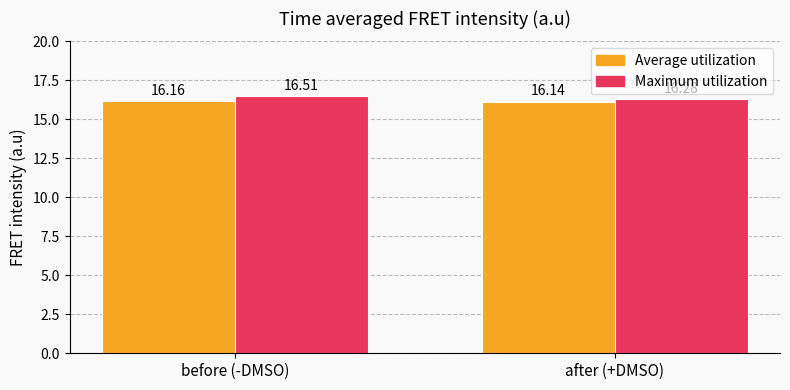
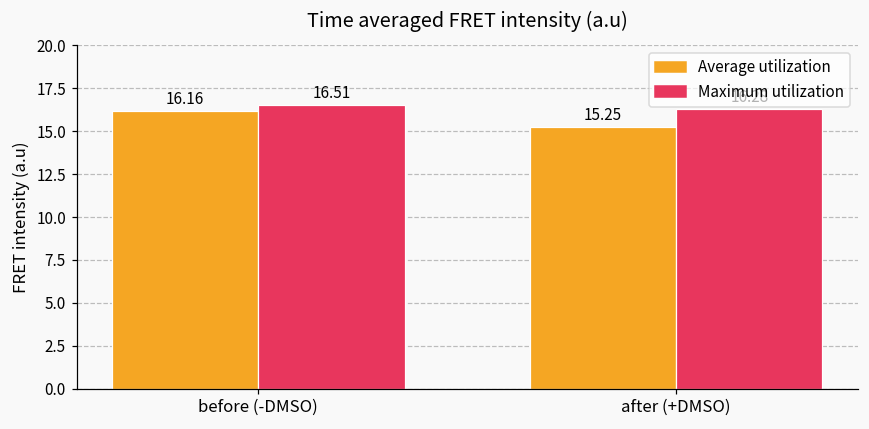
Average utilization, after (+DMSO): 16.14 -> 15.25
